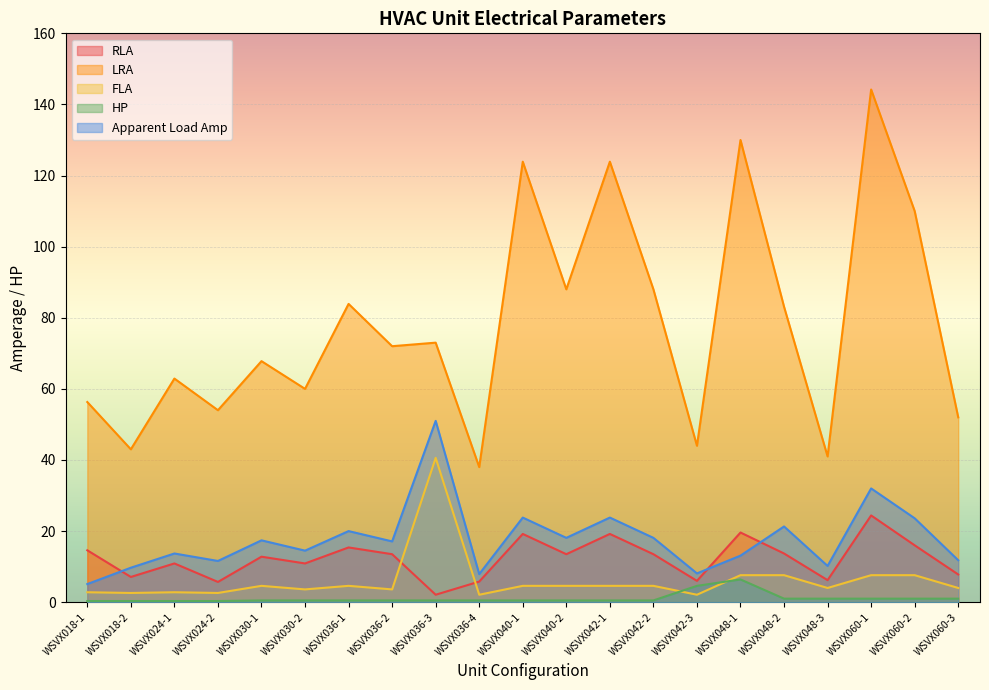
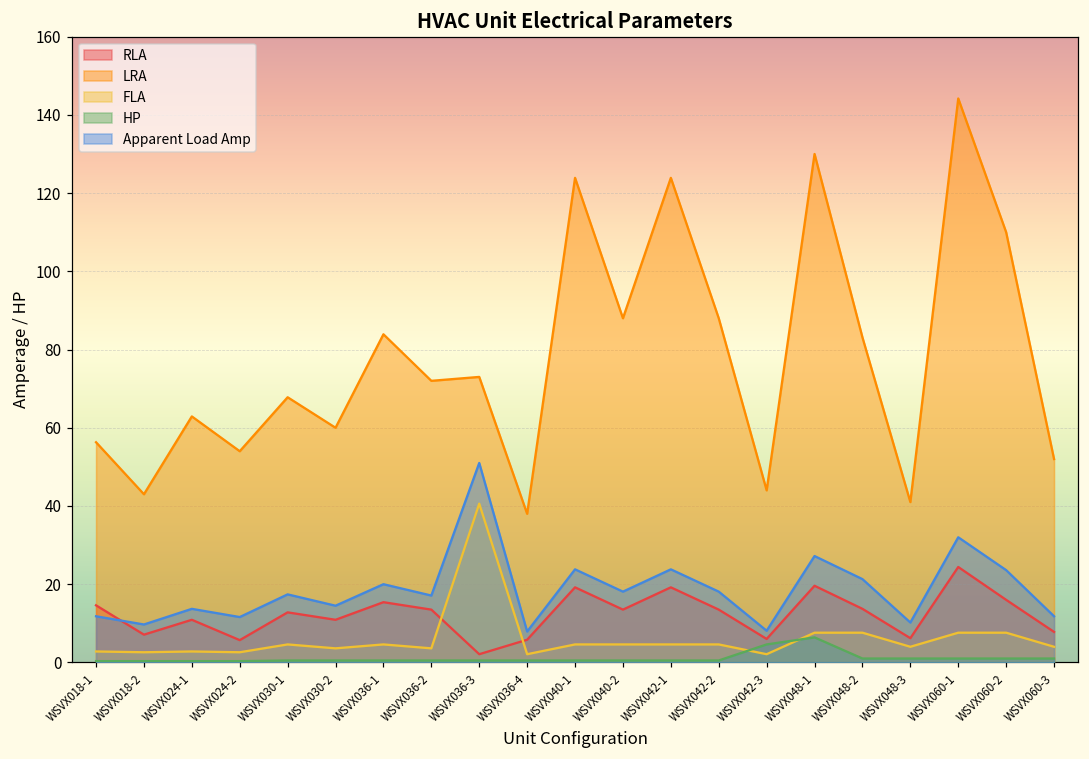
Apparent Load Amp, WSVX018-1: 5 -> 12
Apparent Load Amp, WSVX048-1: 13 -> 27
